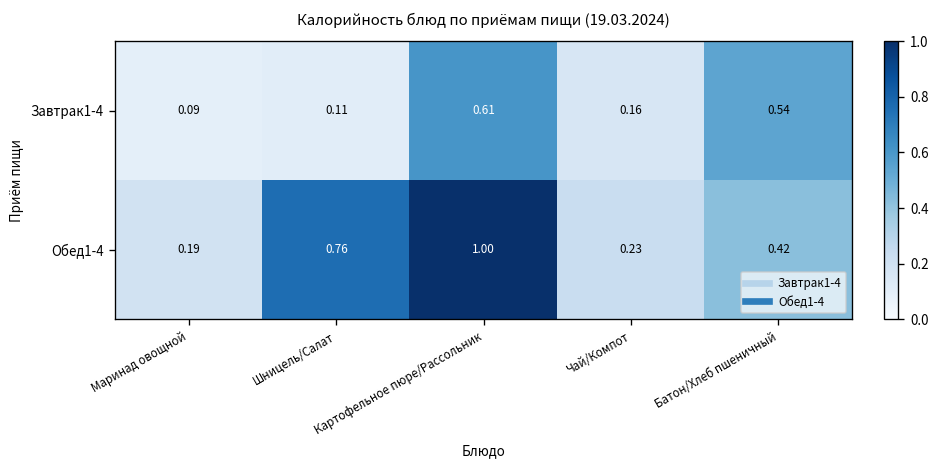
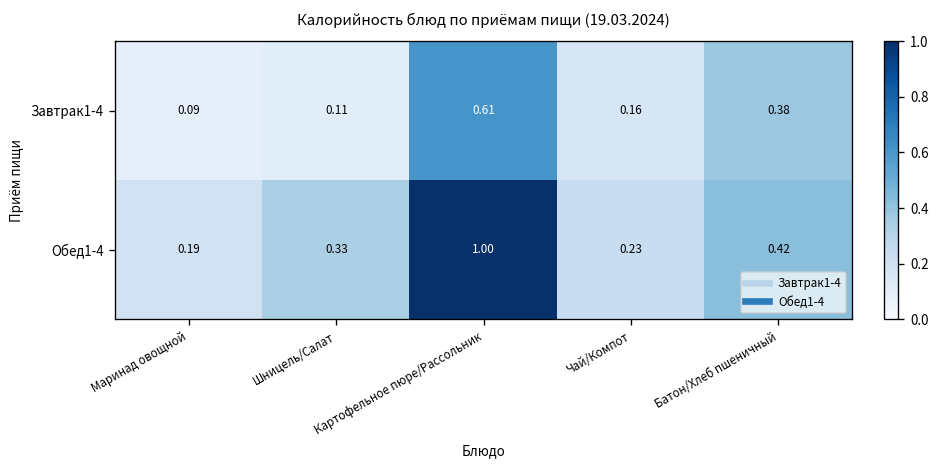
Завтрак1-4, Батон/Хлеб пшеничный: 0.54 -> 0.38
Обед1-4, Шницель/Салат: 0.76 -> 0.33
